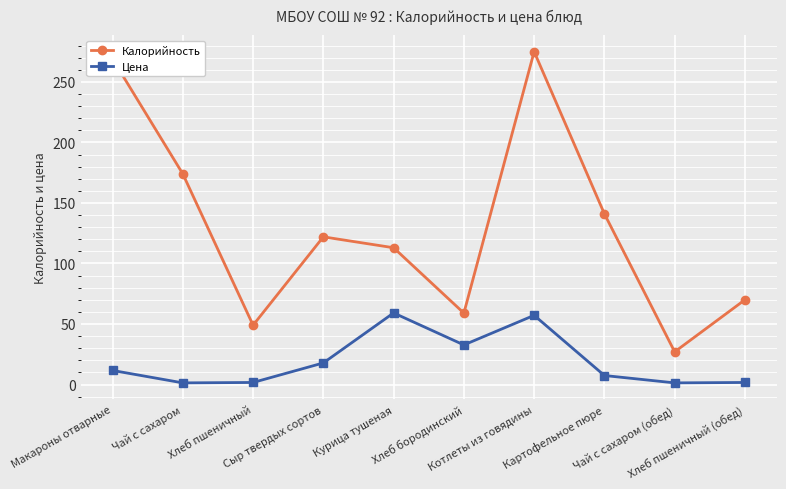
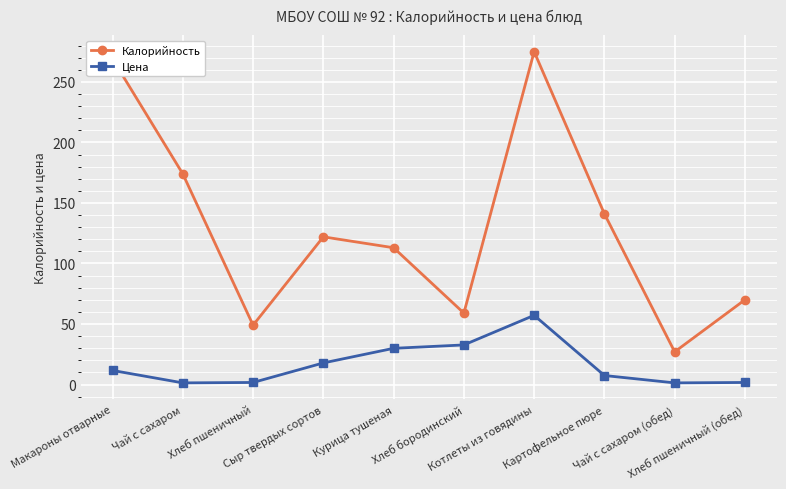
Цена, Курица тушеная: 59 -> 30
